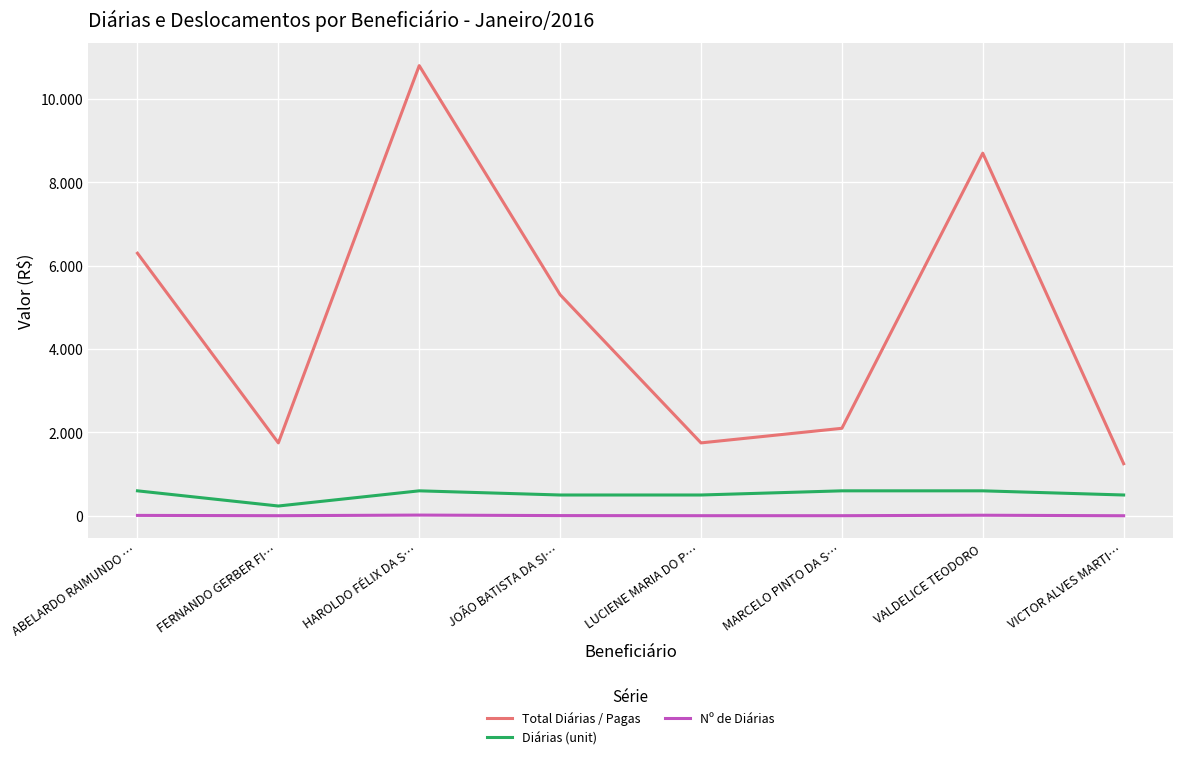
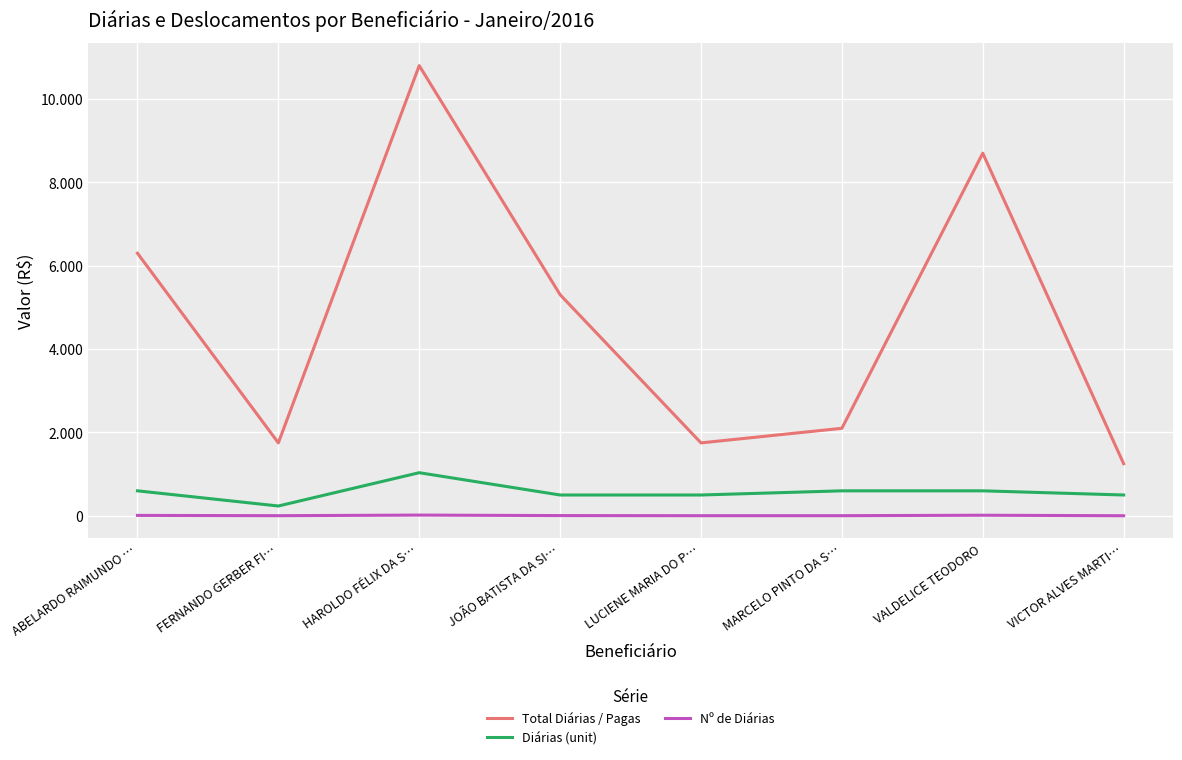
Diárias (unit), HAROLDO FÉLIX DA S…: 0.6 -> 1.0
